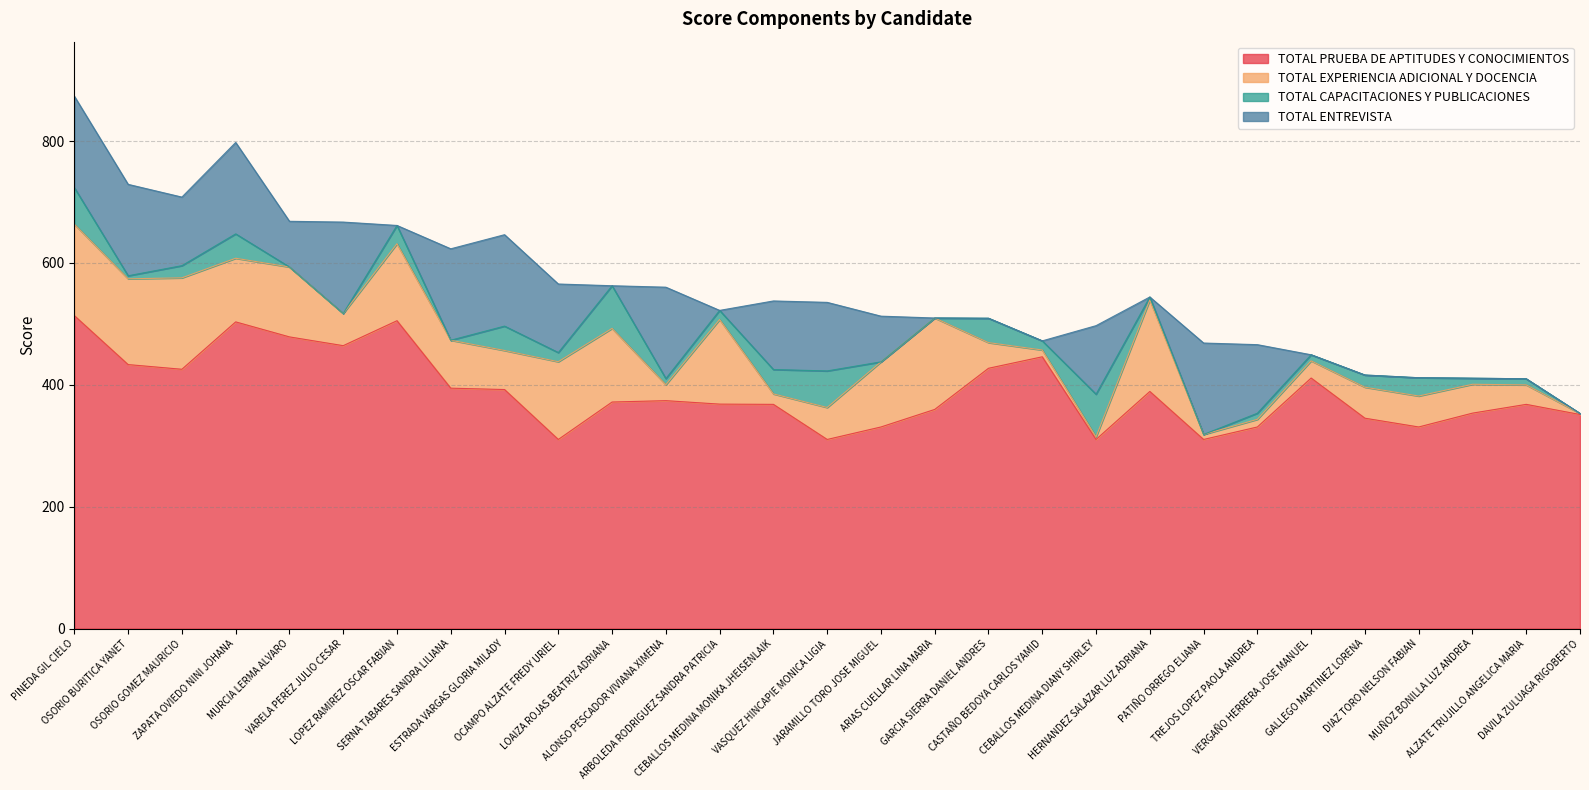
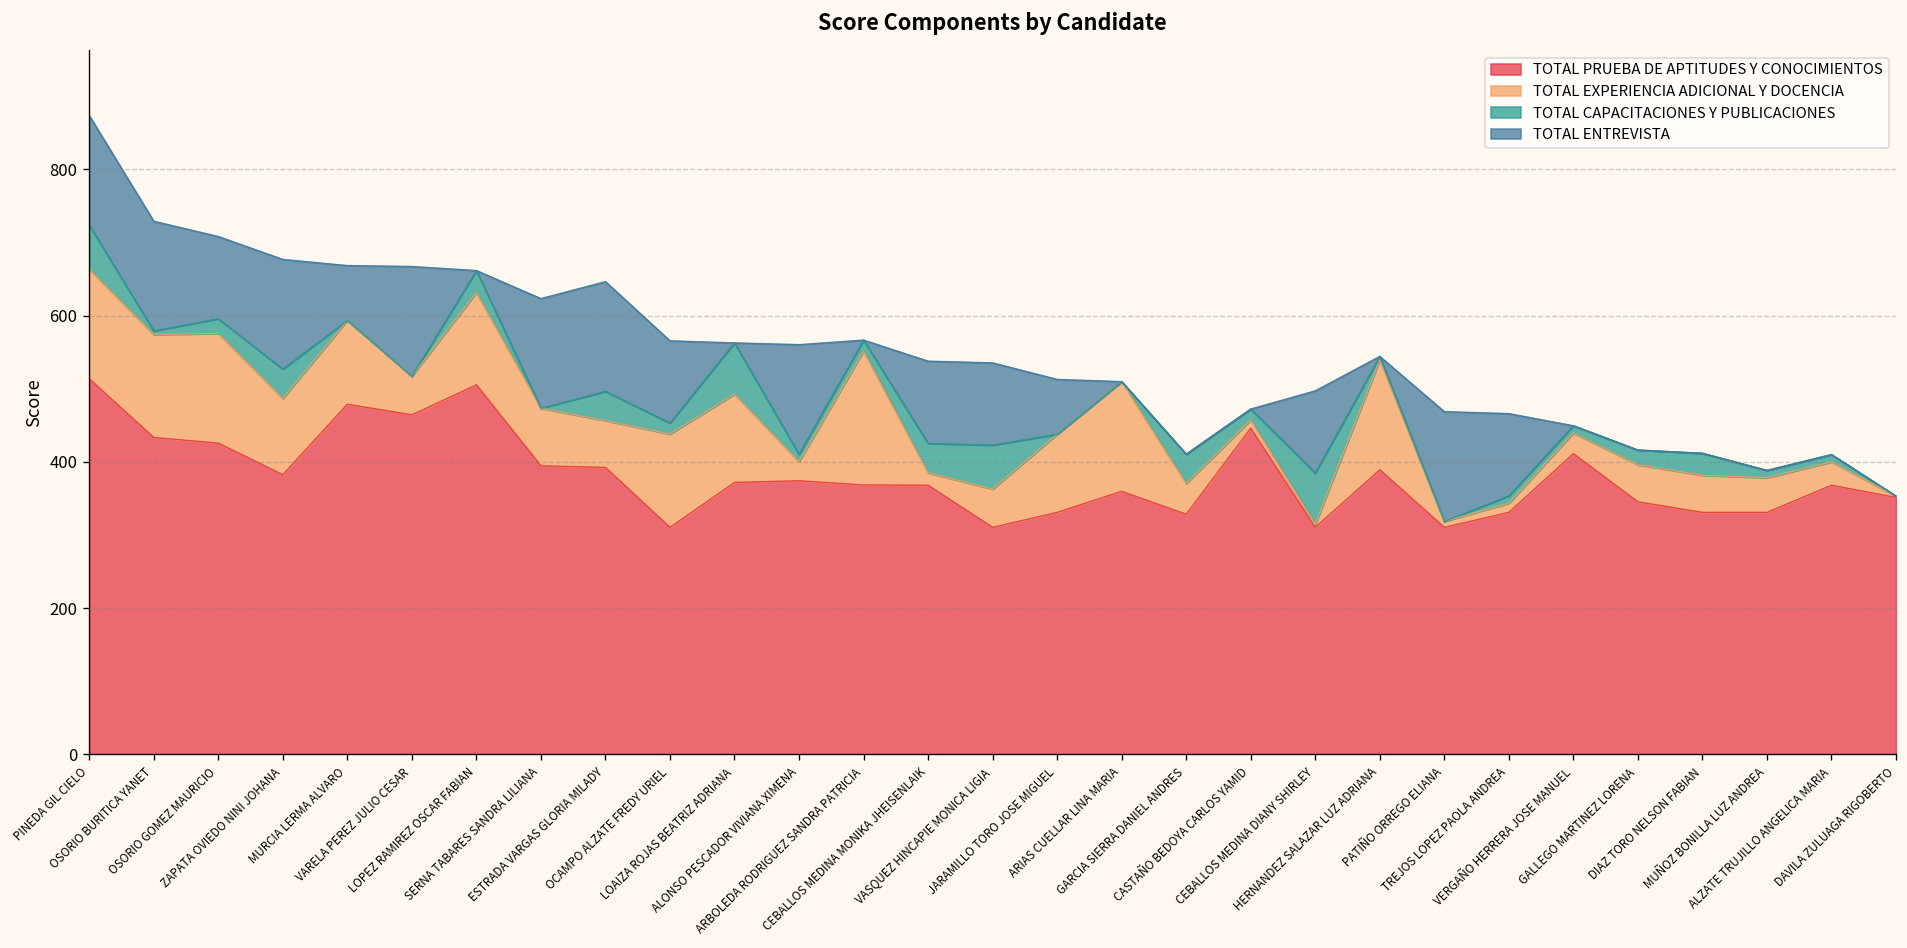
TOTAL PRUEBA DE APTITUDES Y CONOCIMIENTOS, ZAPATA OVIEDO NINI JOHANA: 500 -> 380
TOTAL EXPERIENCIA ADICIONAL Y DOCENCIA, ARBOLEDA RODRIGUEZ SANDRA PATRICIA: 140 -> 180
TOTAL PRUEBA DE APTITUDES Y CONOCIMIENTOS, GARCIA SIERRA DANIEL ANDRES: 430 -> 330
TOTAL PRUEBA DE APTITUDES Y CONOCIMIENTOS, MUÑOZ BONILLA LUZ ANDREA: 350 -> 330
